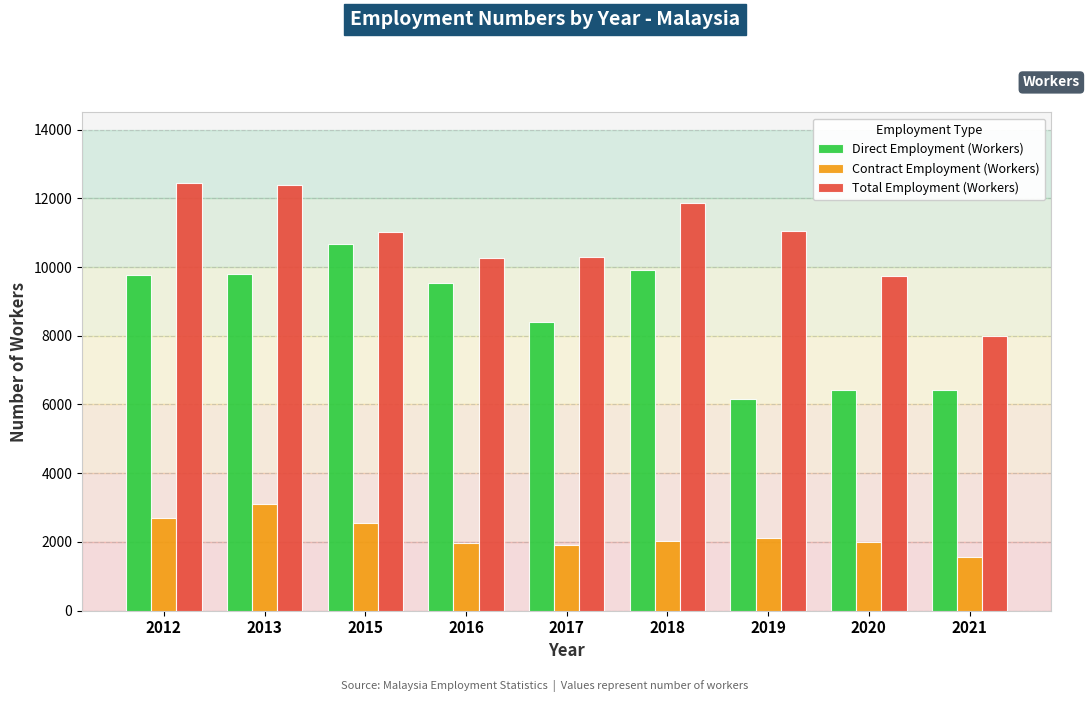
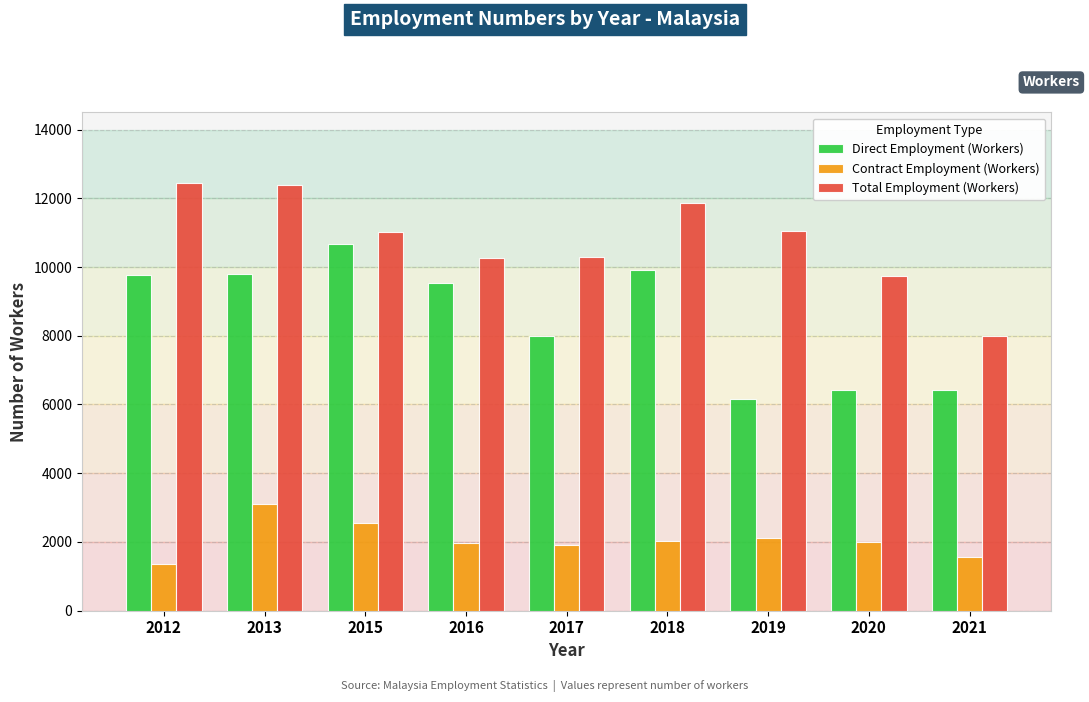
Contract Employment (Workers), 2012: 2700 -> 1400
Direct Employment (Workers), 2017: 8400 -> 8000
